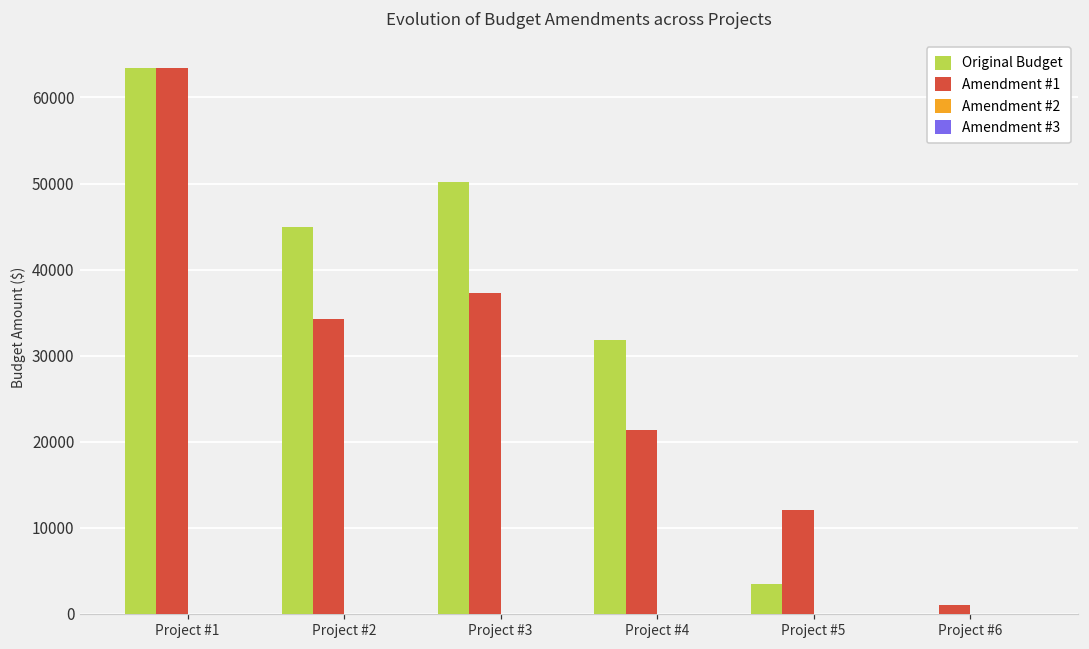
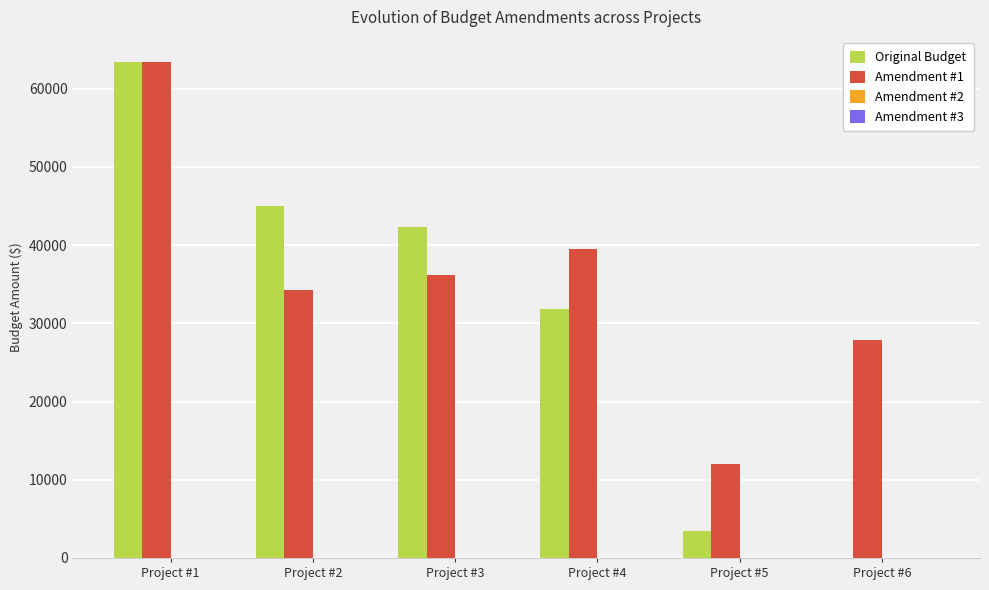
Original Budget, Project #3: 50000 -> 42000
Amendment #1, Project #3: 37000 -> 36000
Amendment #1, Project #4: 21000 -> 40000
Amendment #1, Project #6: 1000 -> 28000
